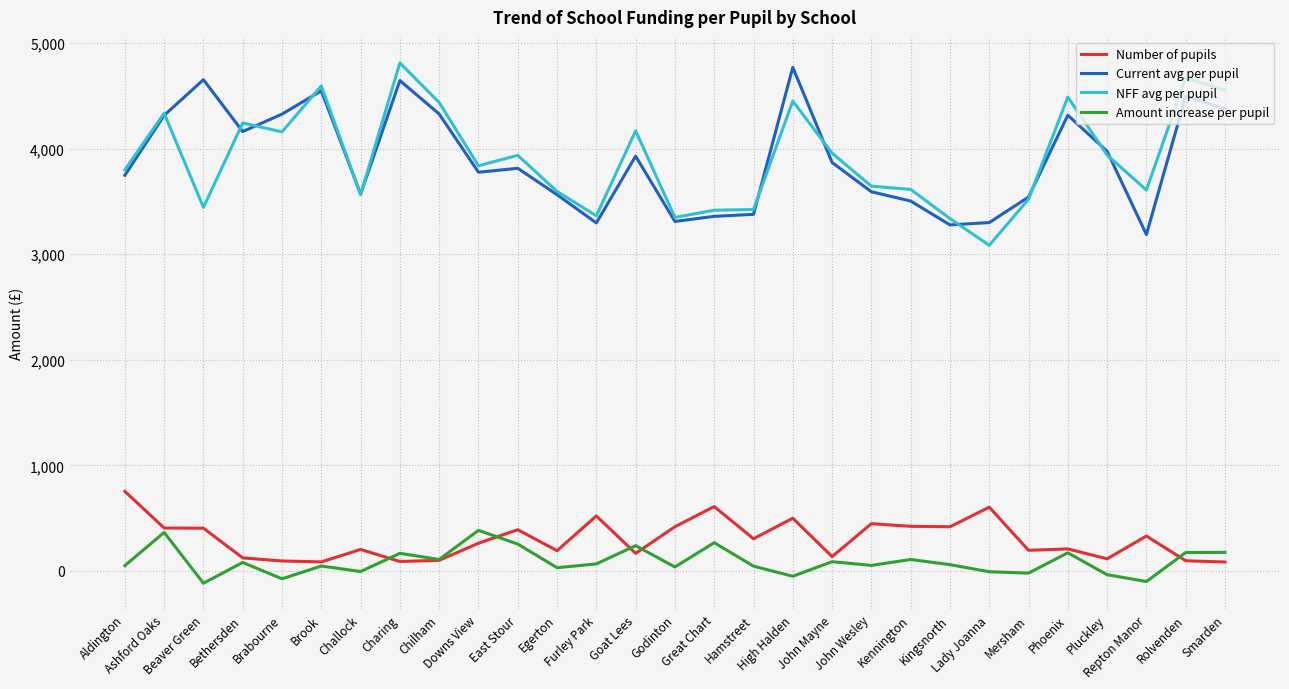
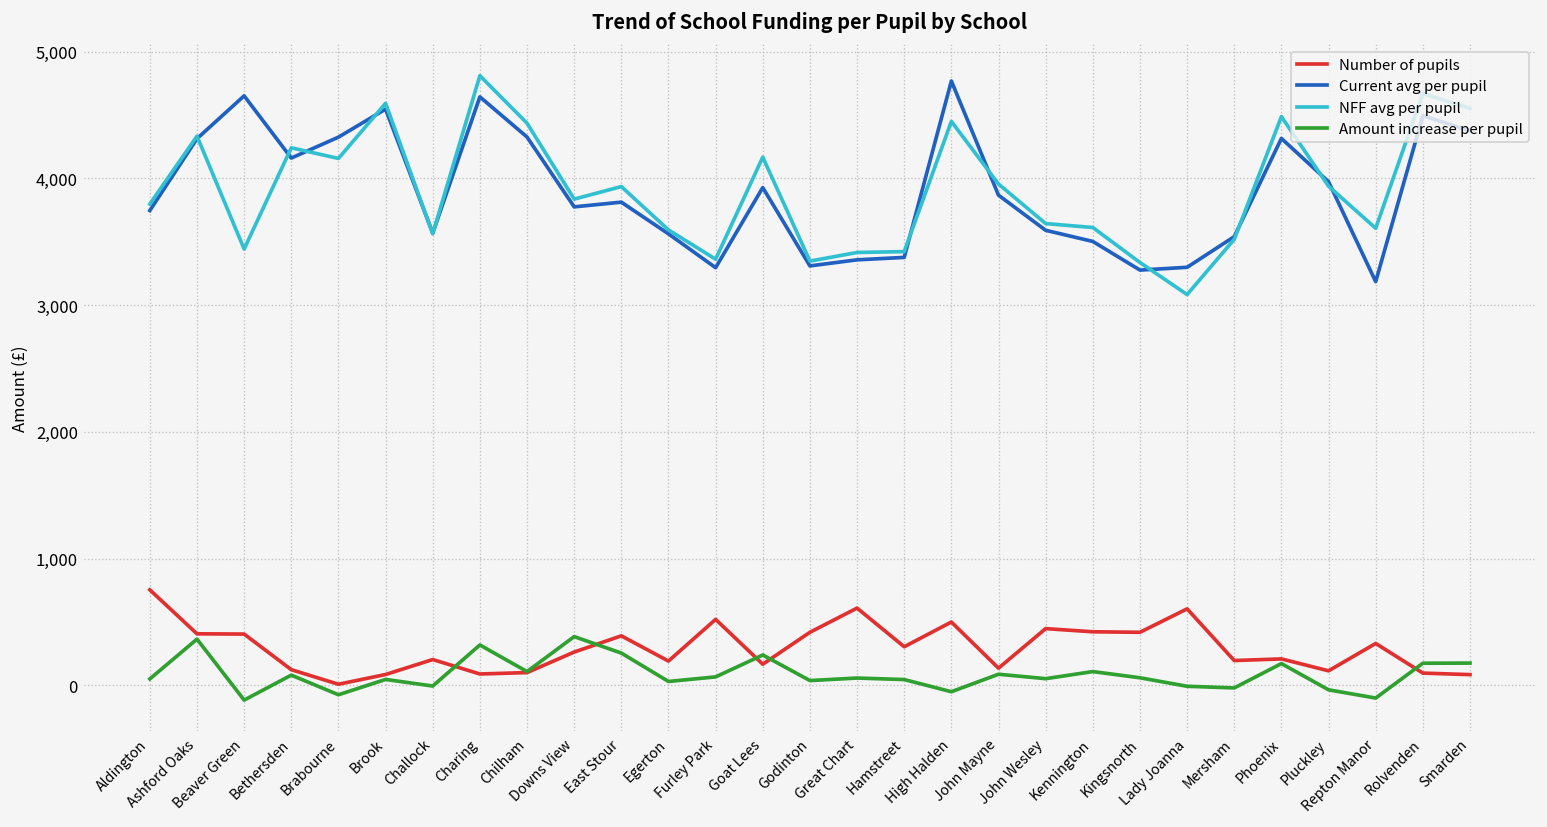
Number of pupils, Brabourne: 100 -> 10
Amount increase per pupil, Charing: 170 -> 320
Amount increase per pupil, Great Chart: 270 -> 60
